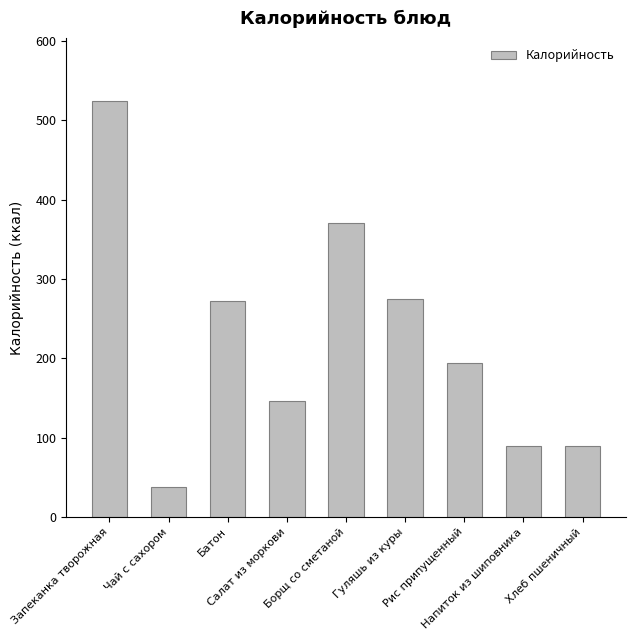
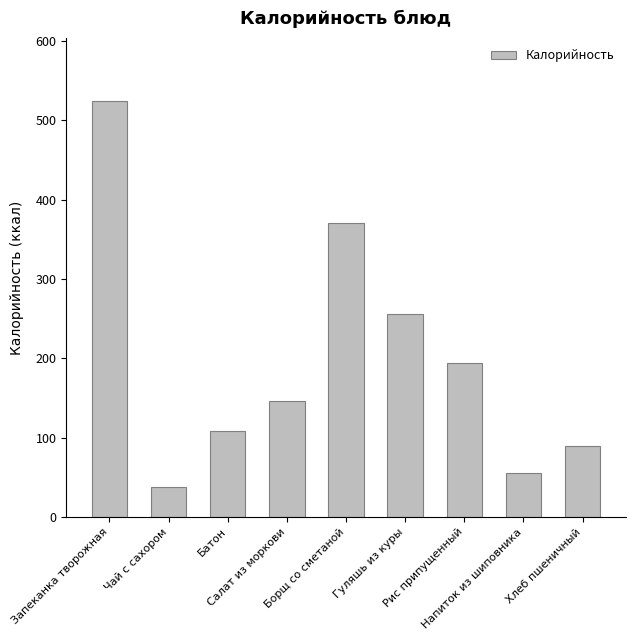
Батон: 270 -> 110
Гуляшь из куры: 270 -> 260
Напиток из шиповника: 90 -> 60
